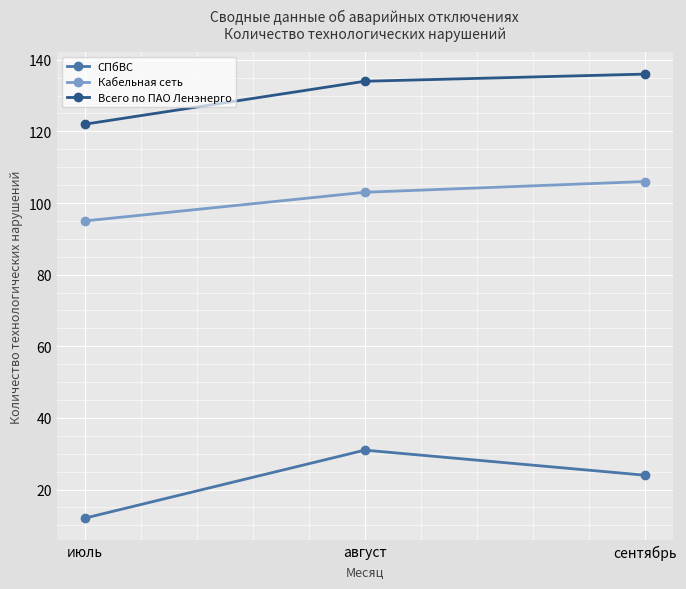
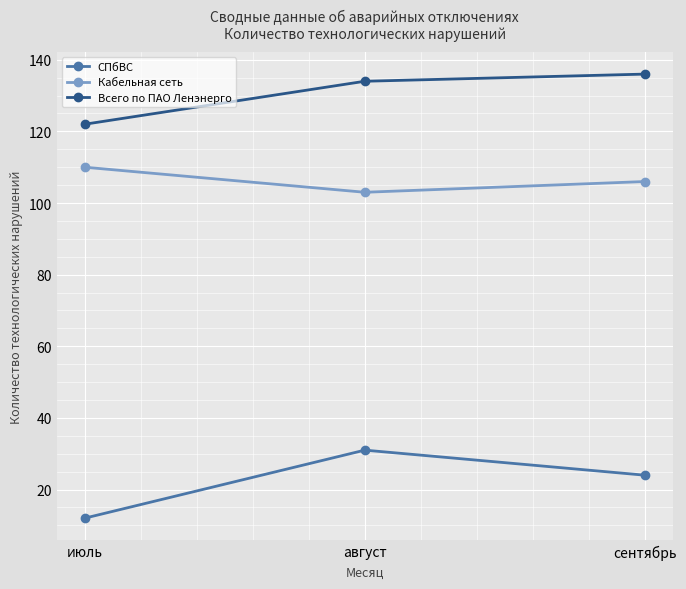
Кабельная сеть, июль: 95 -> 110
